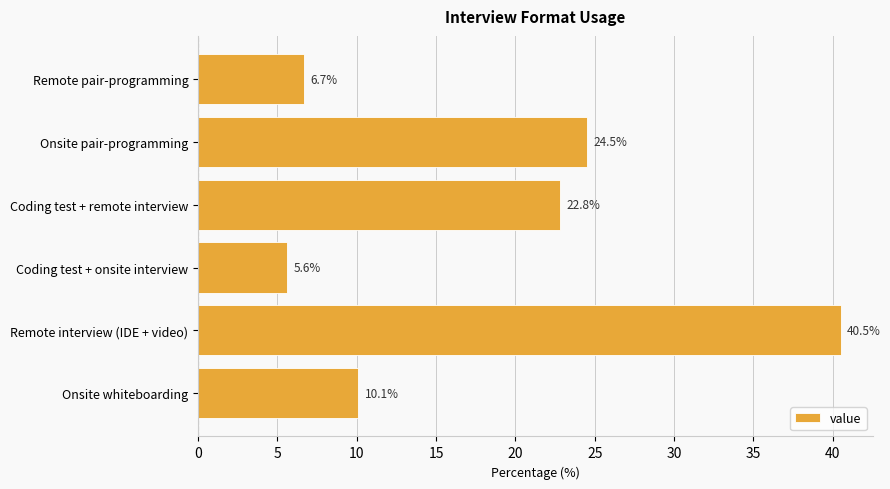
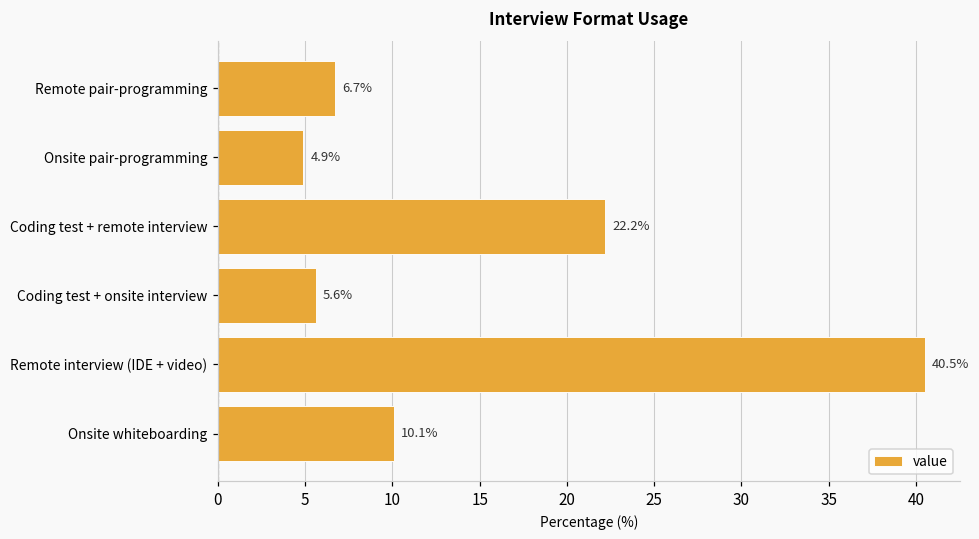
Onsite pair-programming: 24.5% -> 4.9%
Coding test + remote interview: 22.8% -> 22.2%
